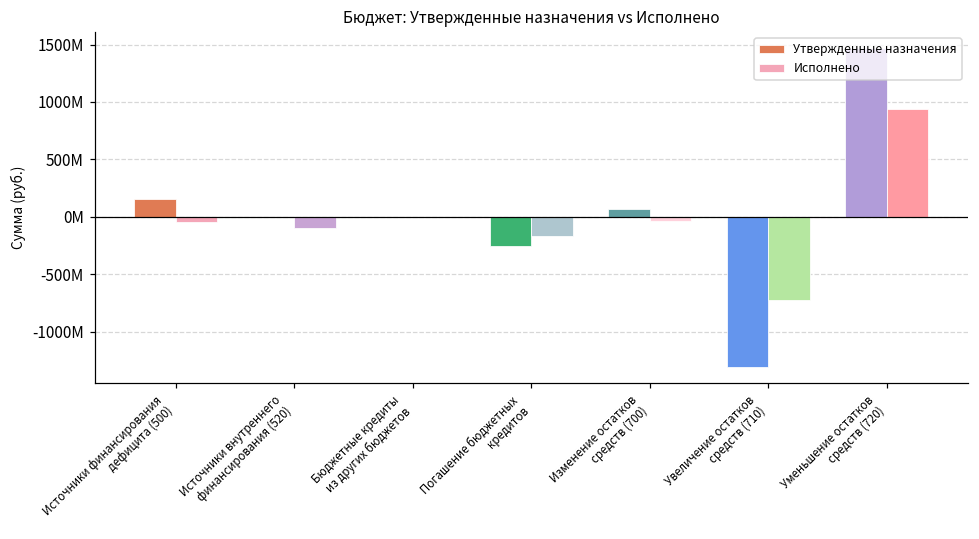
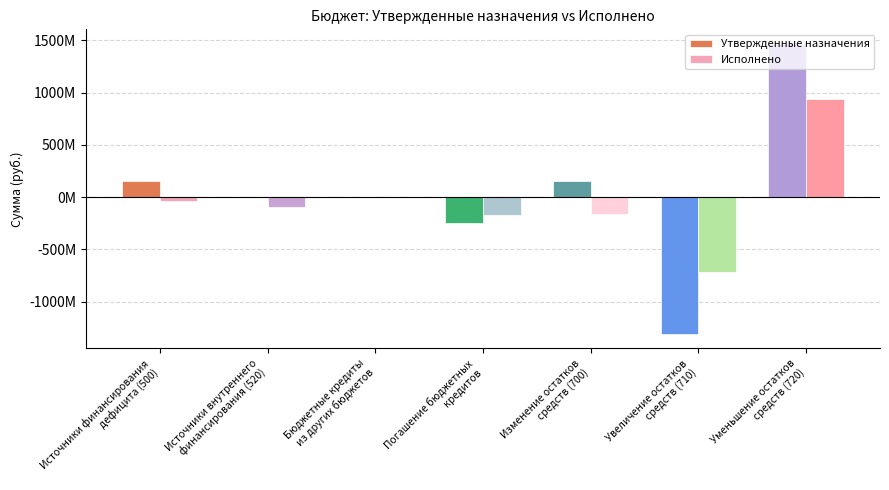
Утвержденные назначения, Изменение остатков средств (700): 70000000 -> 160000000
Исполнено, Изменение остатков средств (700): -40000000 -> -160000000
